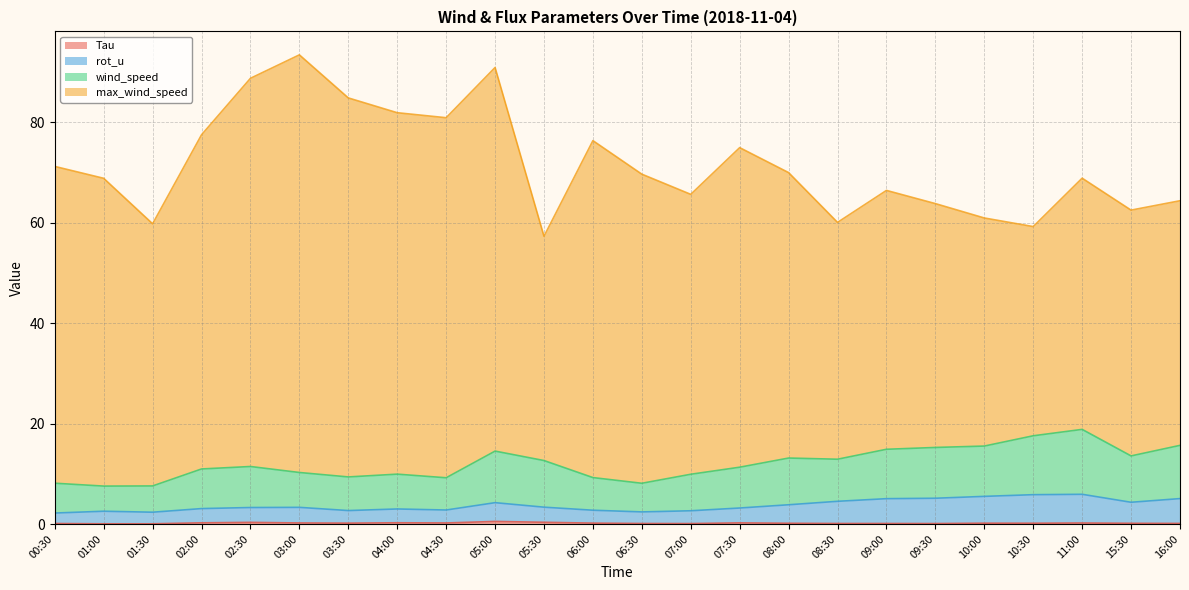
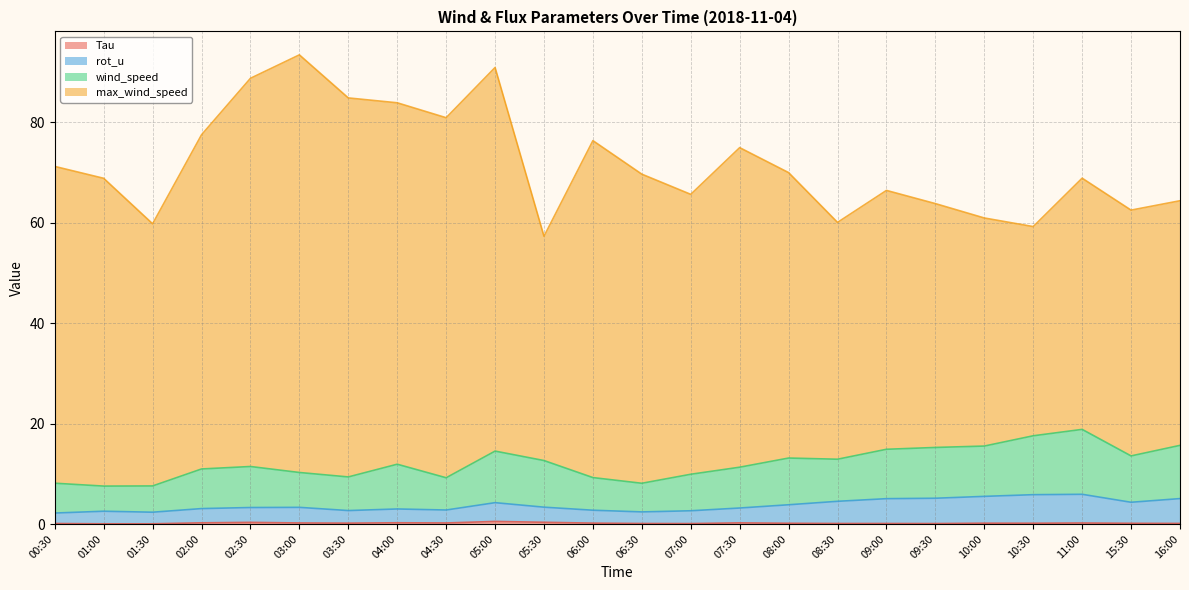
wind_speed, 04:00: 7 -> 9
